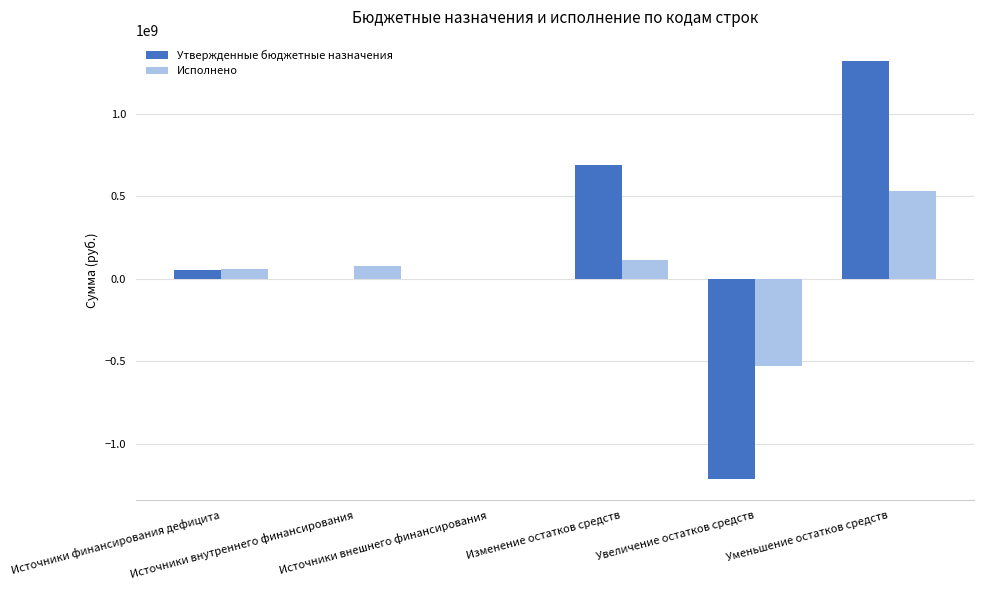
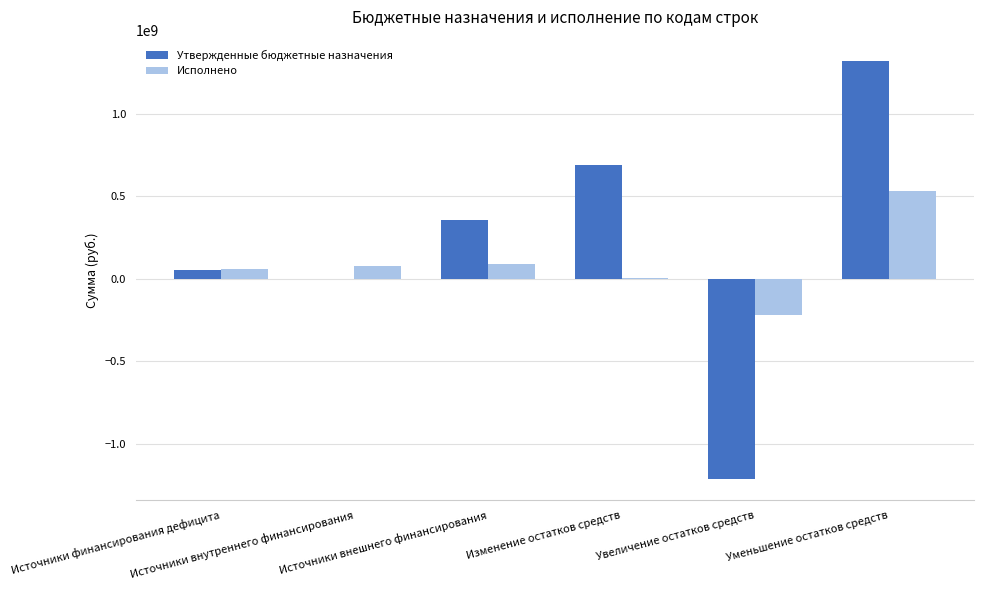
Утвержденные бюджетные назначения, Источники внешнего финансирования: 0 -> 360000000
Исполнено, Источники внешнего финансирования: 0 -> 90000000
Исполнено, Изменение остатков средств: 110000000 -> 0
Исполнено, Увеличение остатков средств: -530000000 -> -220000000
